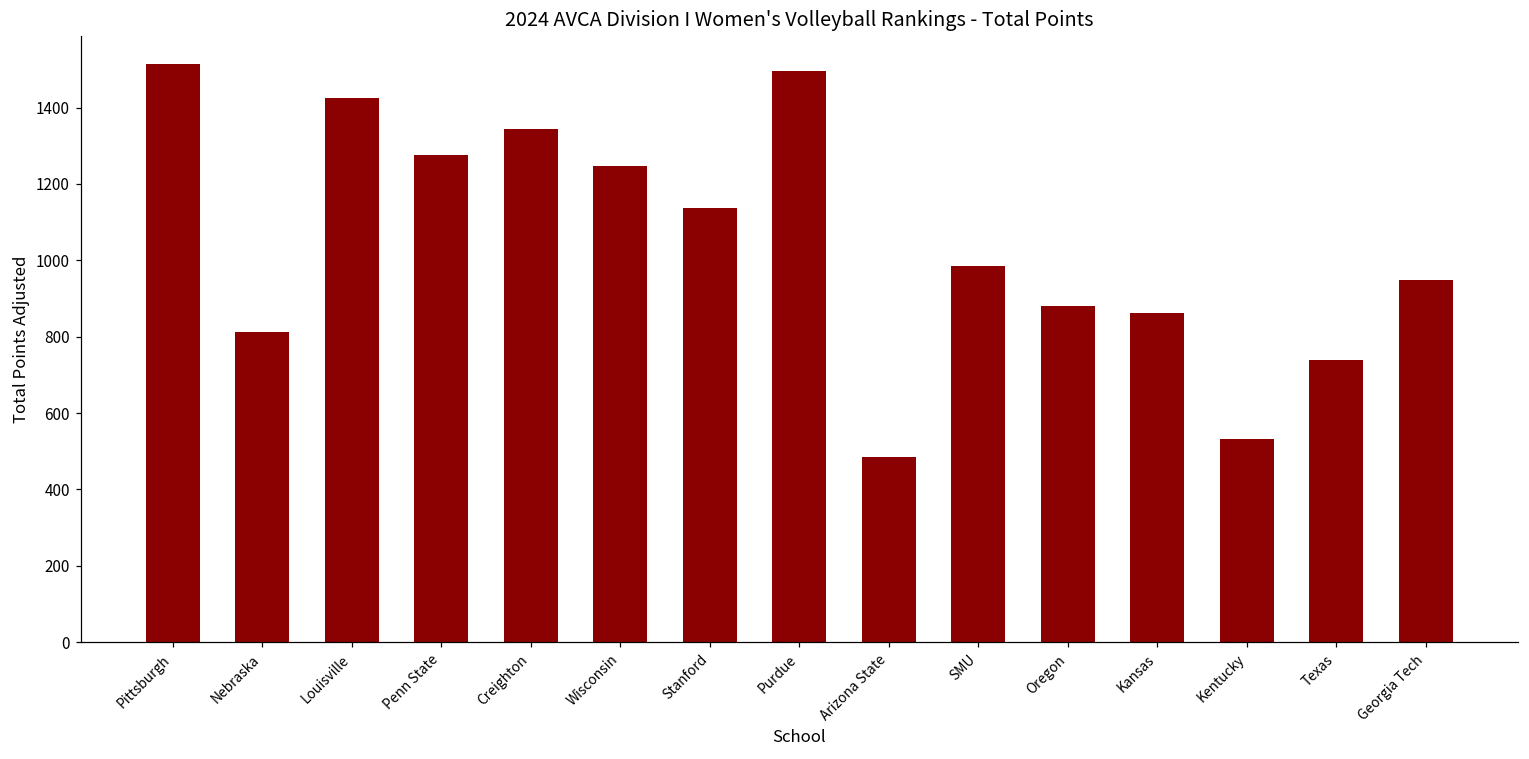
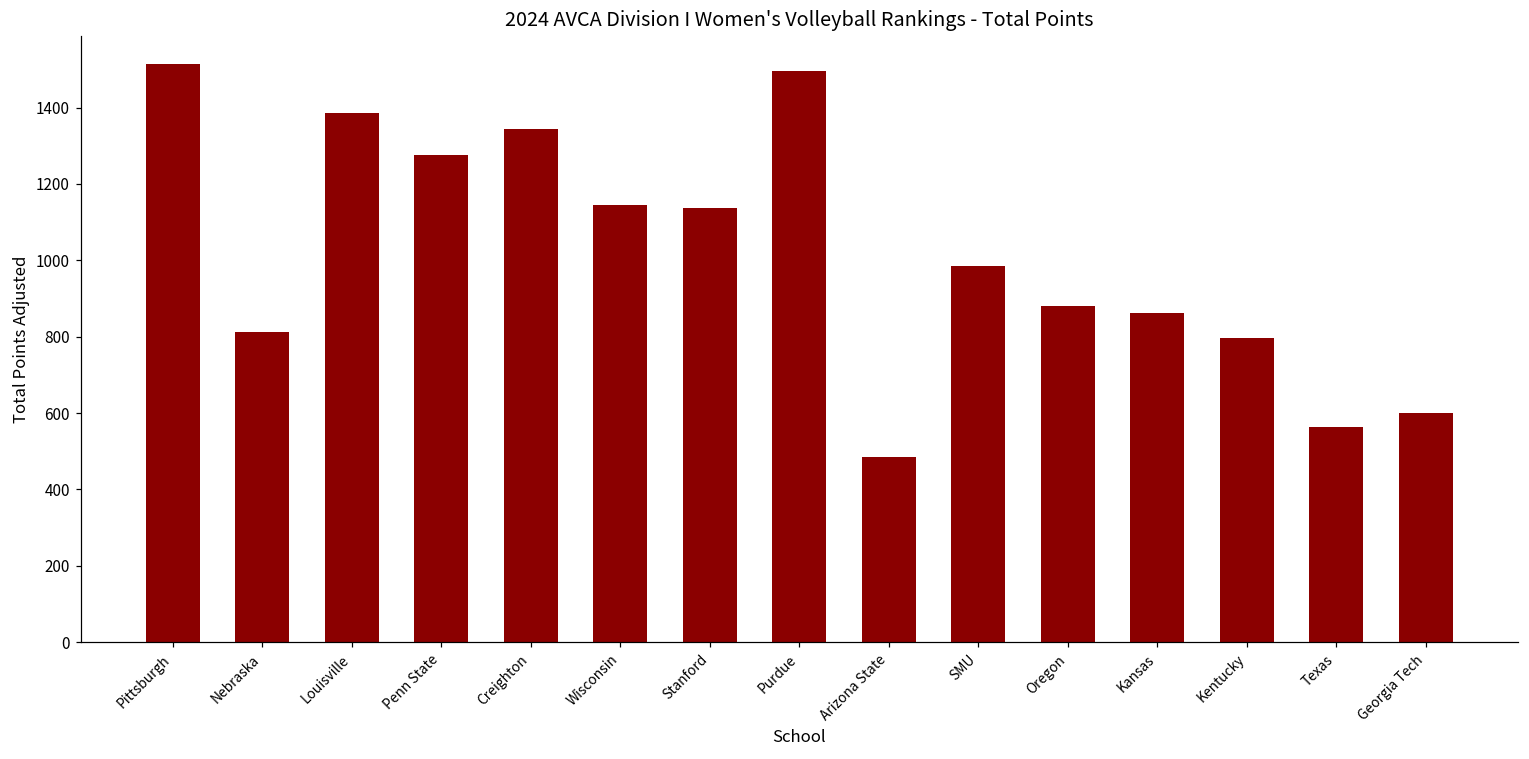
Louisville: 1430 -> 1390
Wisconsin: 1250 -> 1150
Kentucky: 530 -> 800
Texas: 740 -> 560
Georgia Tech: 950 -> 600
